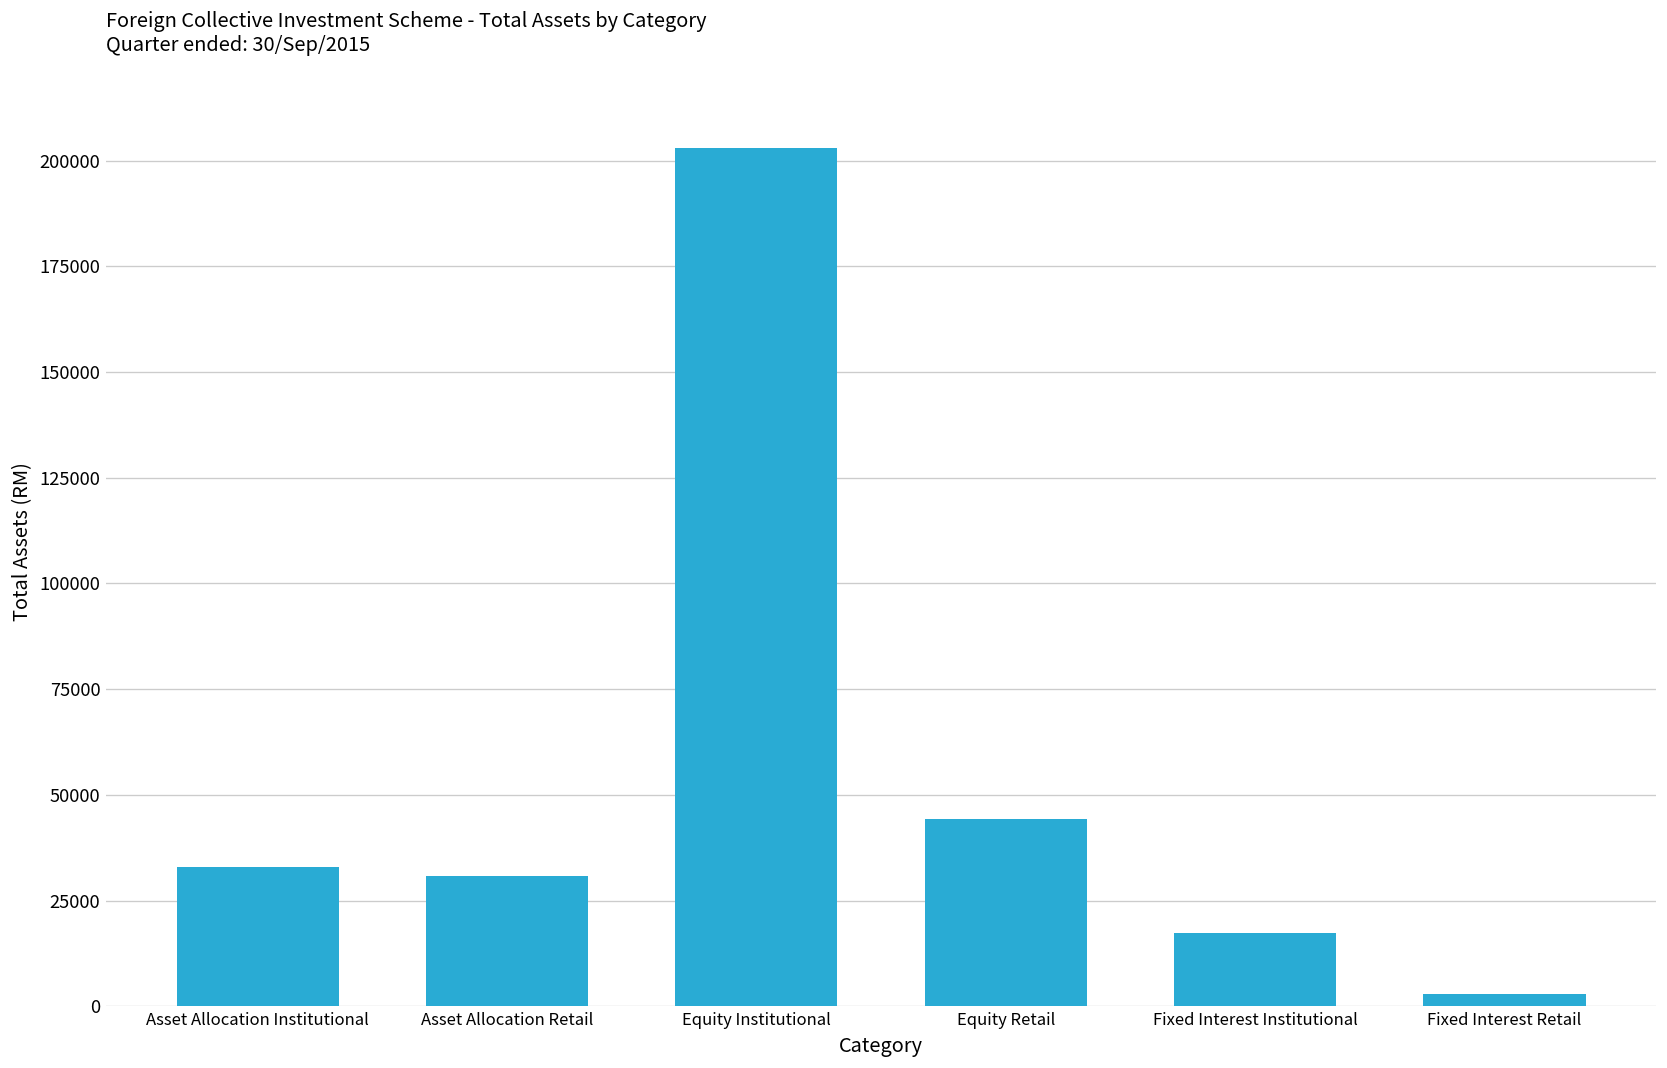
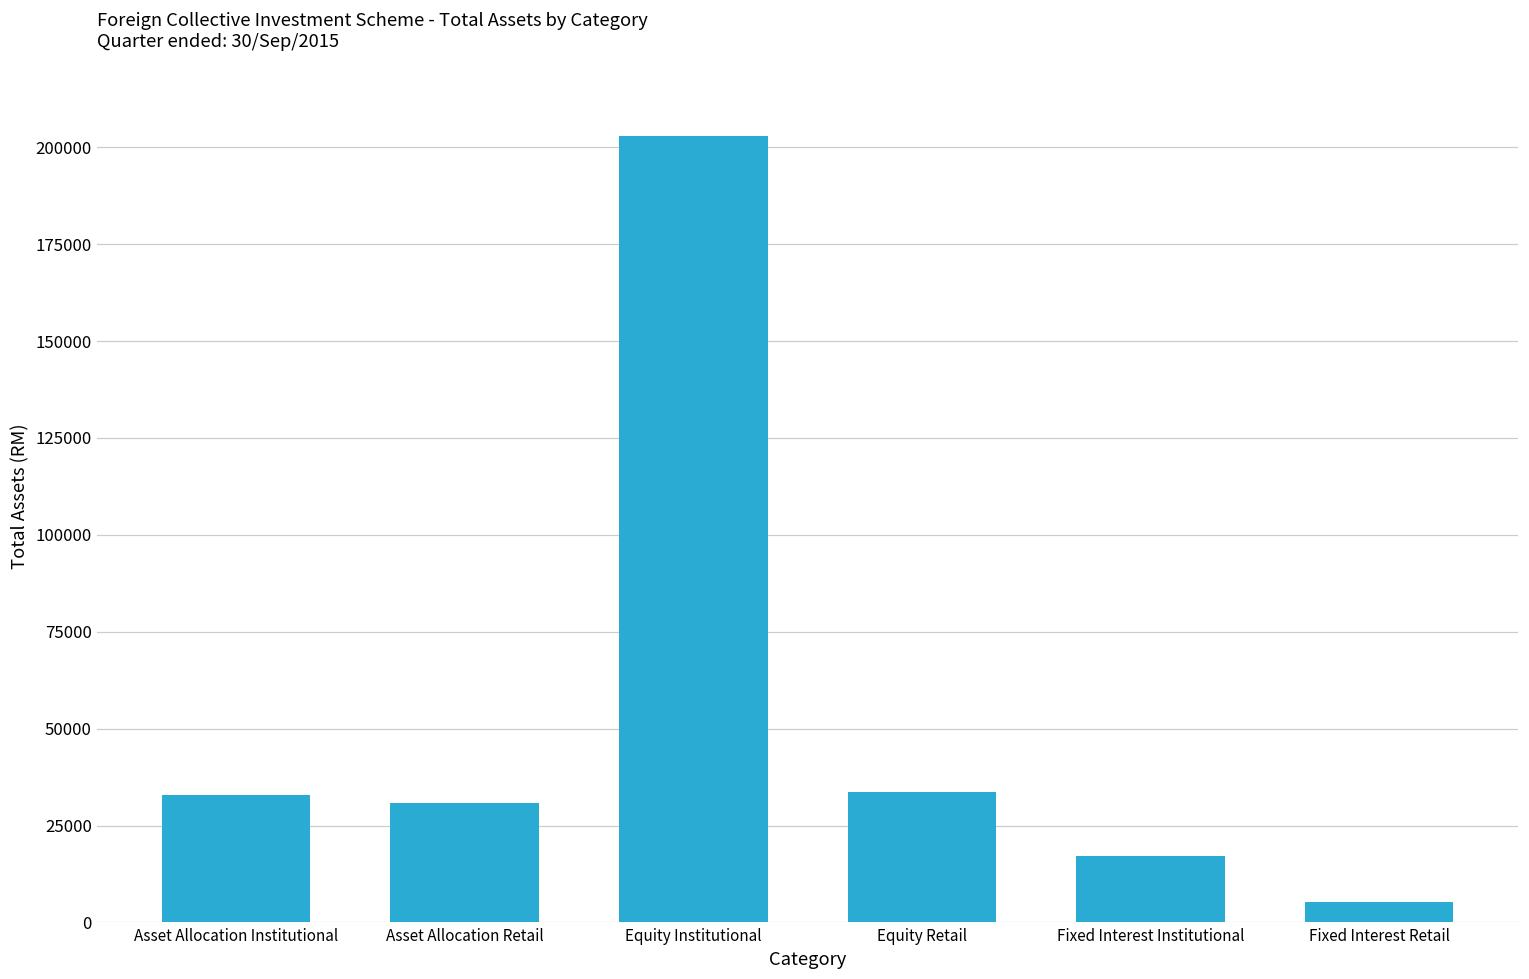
Equity Retail: 44000 -> 34000
Fixed Interest Retail: 3000 -> 5000
